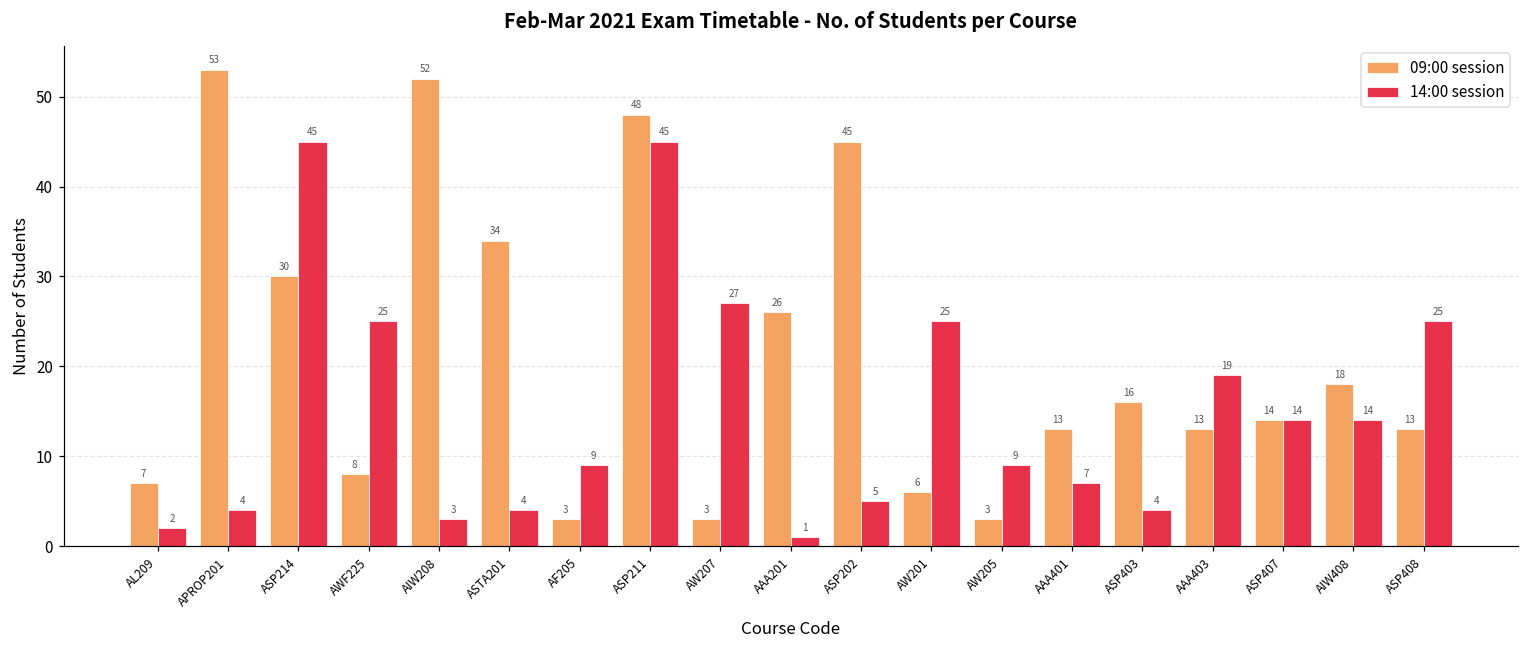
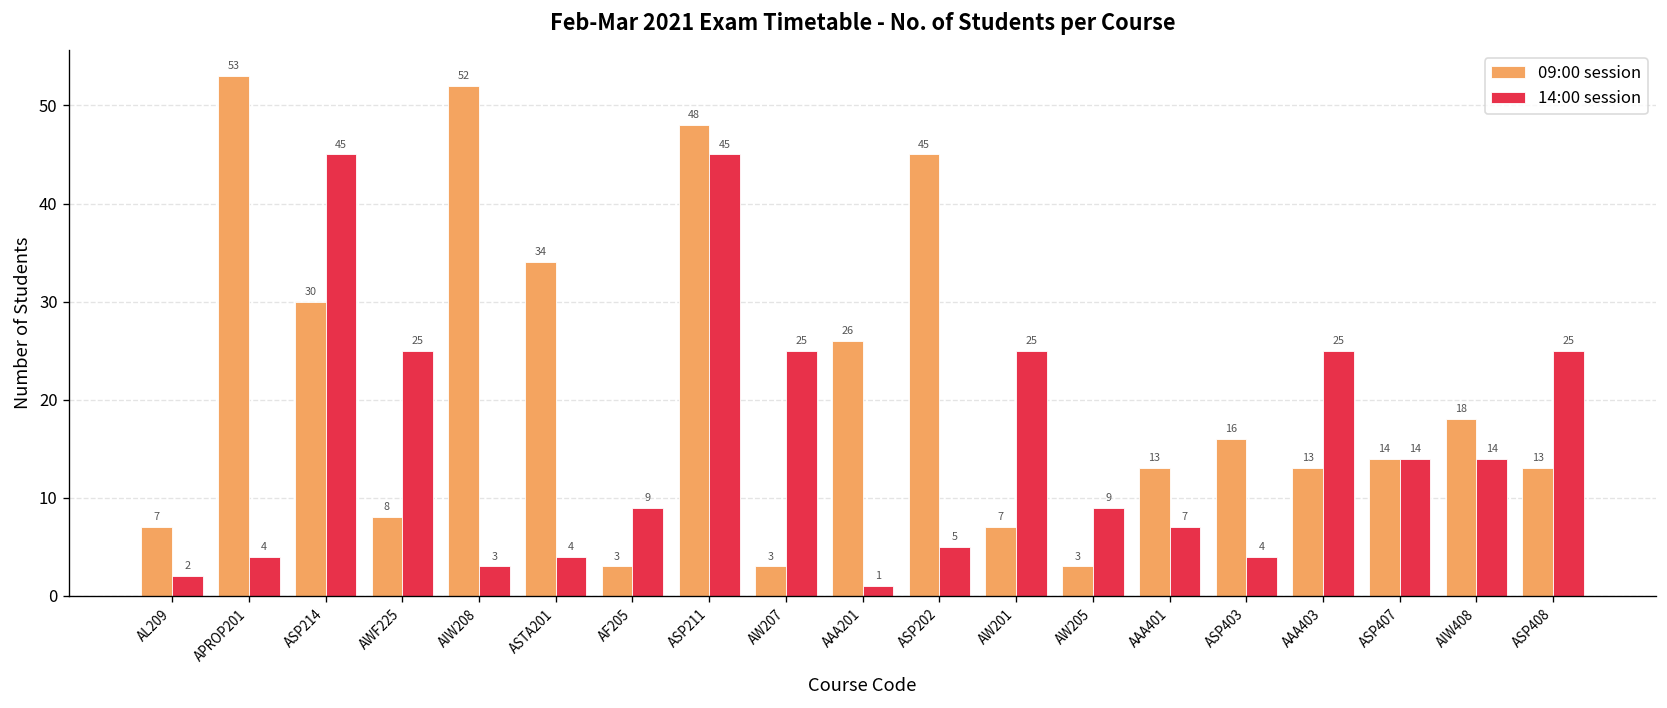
14:00 session, AW207: 27 -> 25
09:00 session, AW201: 6 -> 7
14:00 session, AAA403: 19 -> 25
